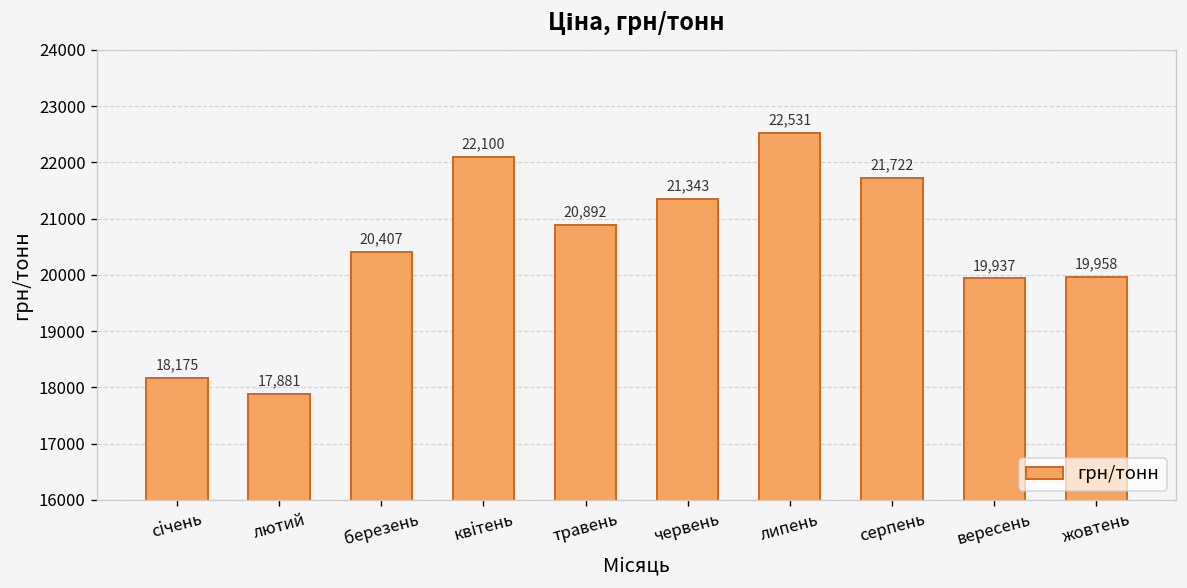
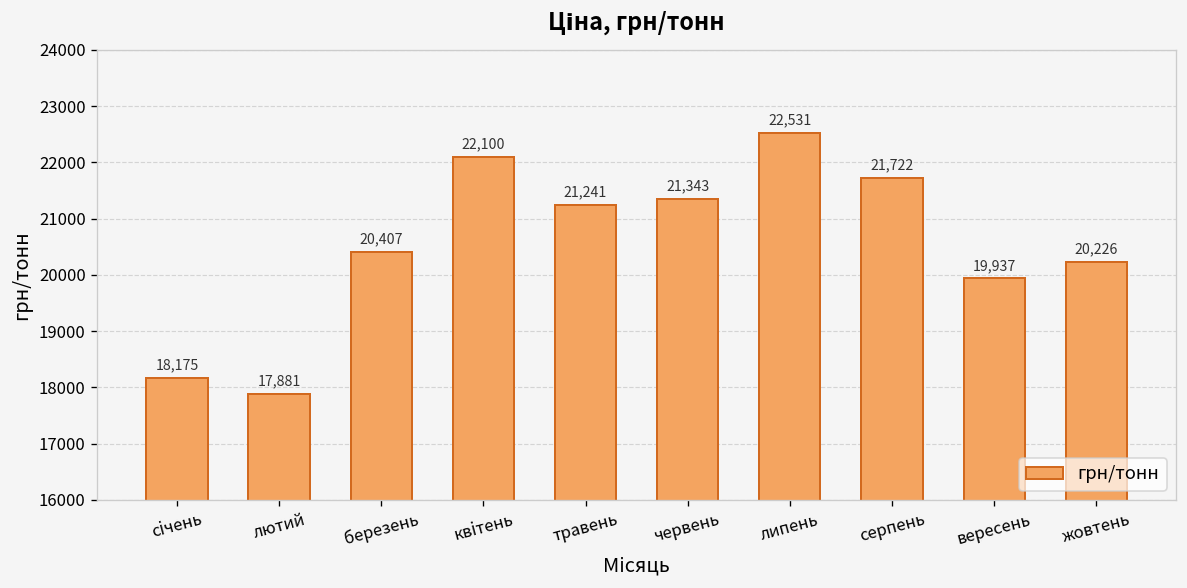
травень: 20,892 -> 21,241
жовтень: 19,958 -> 20,226
